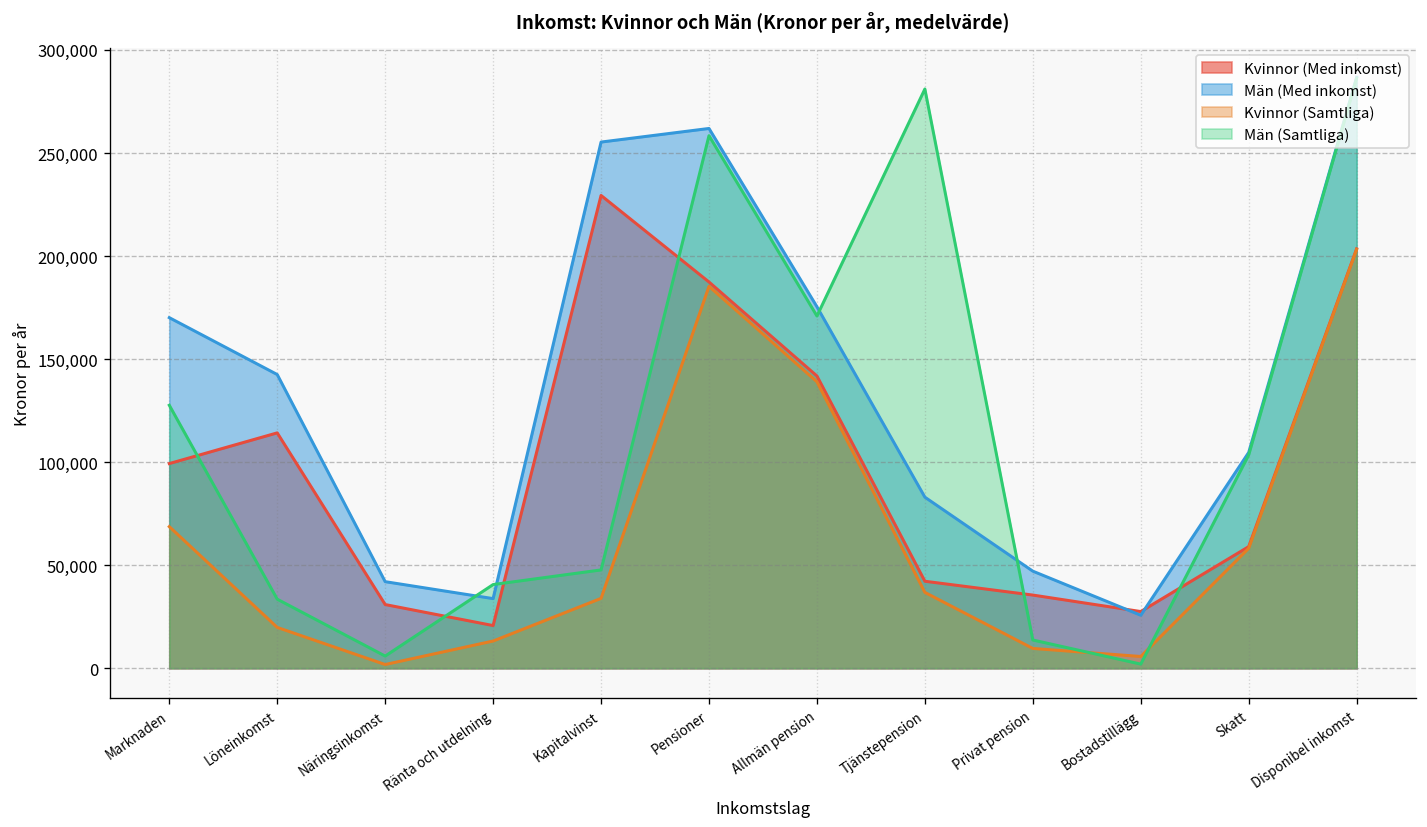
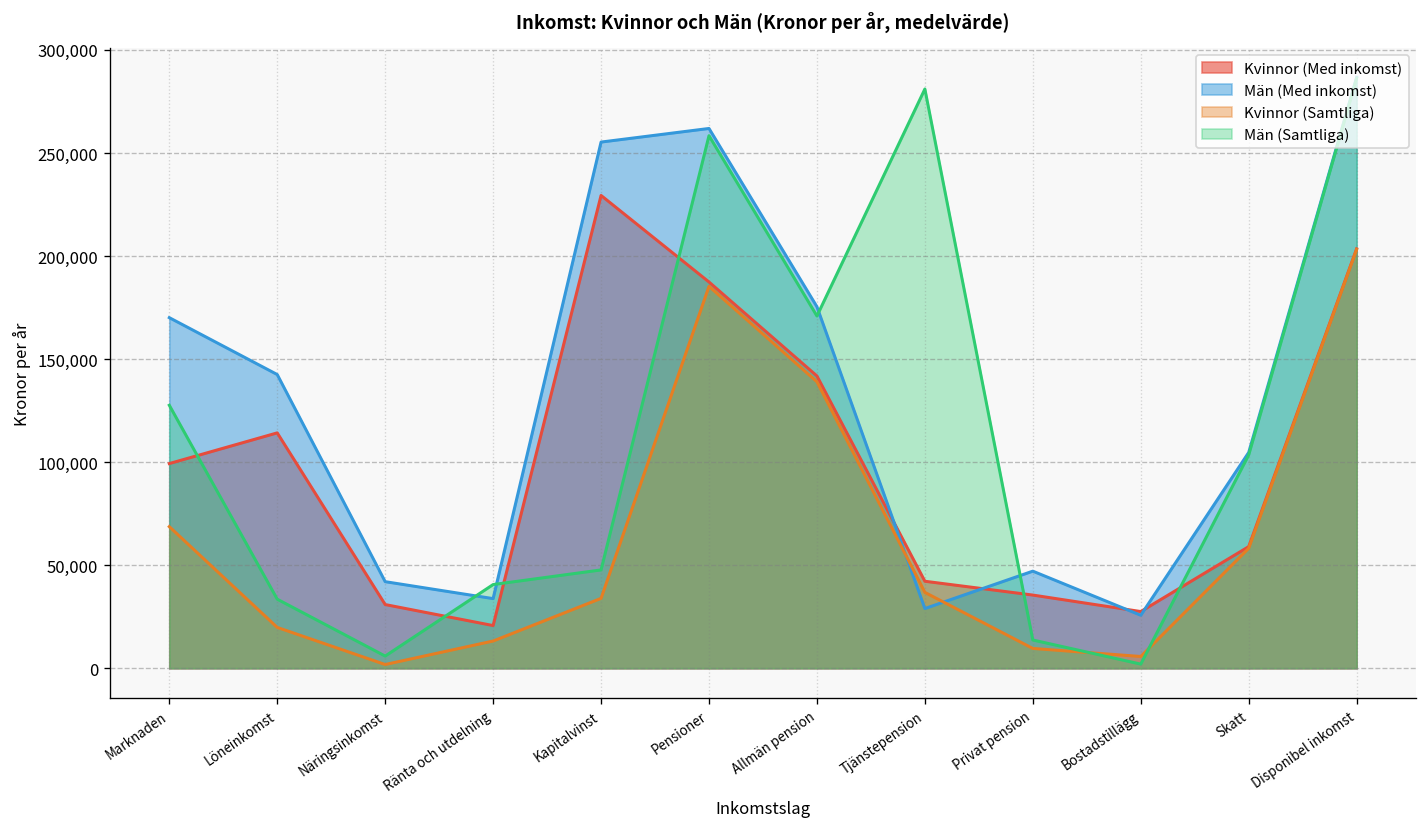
Män (Med inkomst), Tjänstepension: 83,000 -> 29,000
